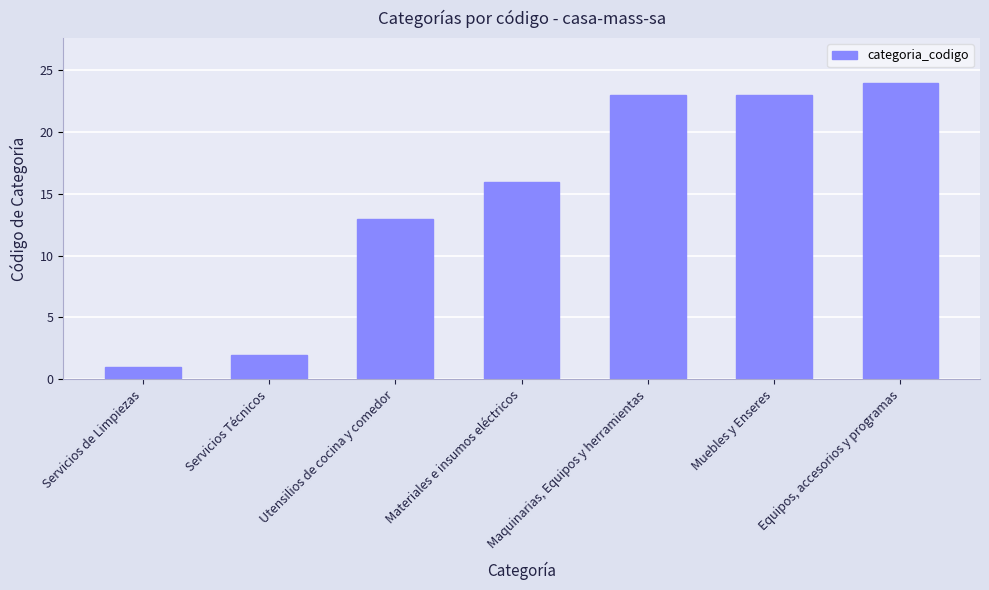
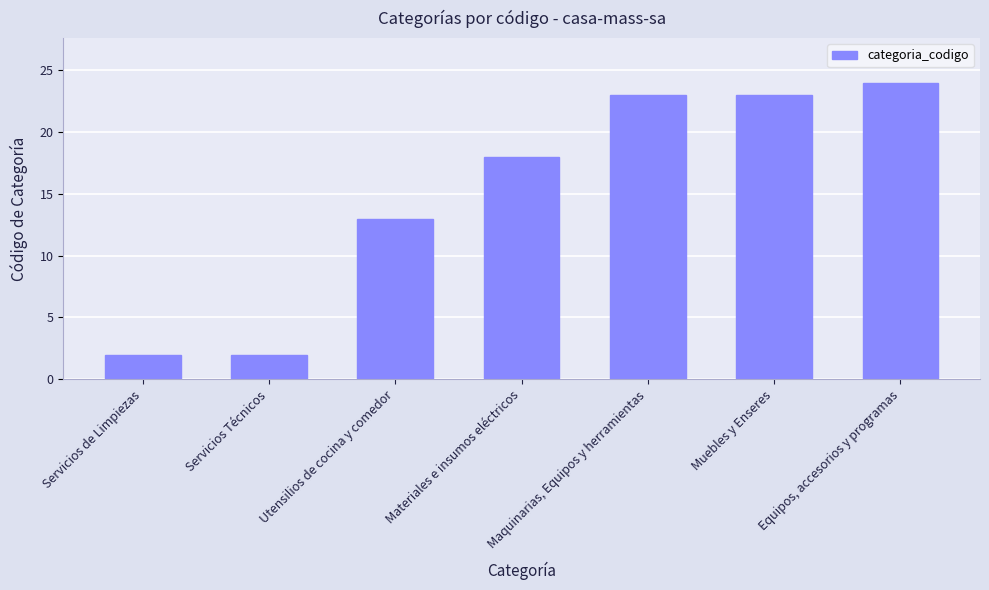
Servicios de Limpiezas: 1 -> 2
Materiales e insumos eléctricos: 16 -> 18
